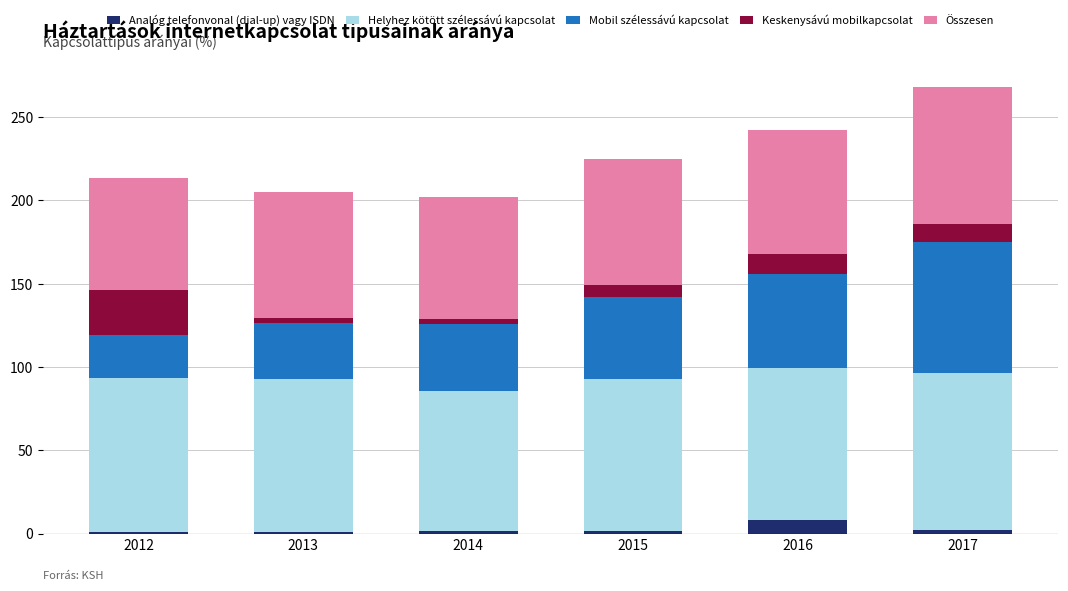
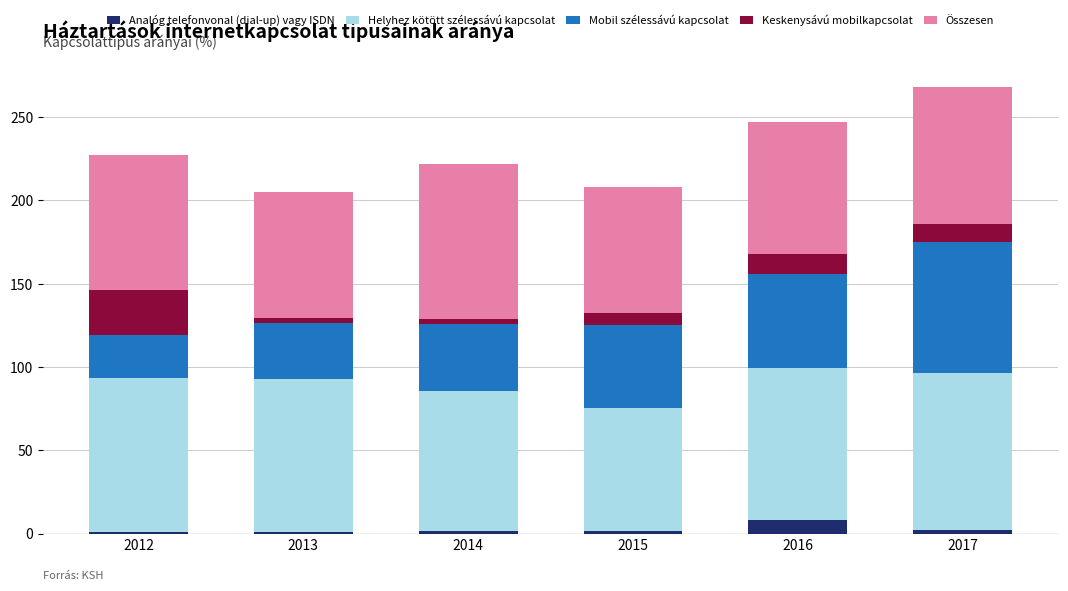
Összesen, 2012: 67 -> 81
Összesen, 2014: 73 -> 93
Helyhez kötött szélessávú kapcsolat, 2015: 91 -> 74
Összesen, 2016: 74 -> 79
